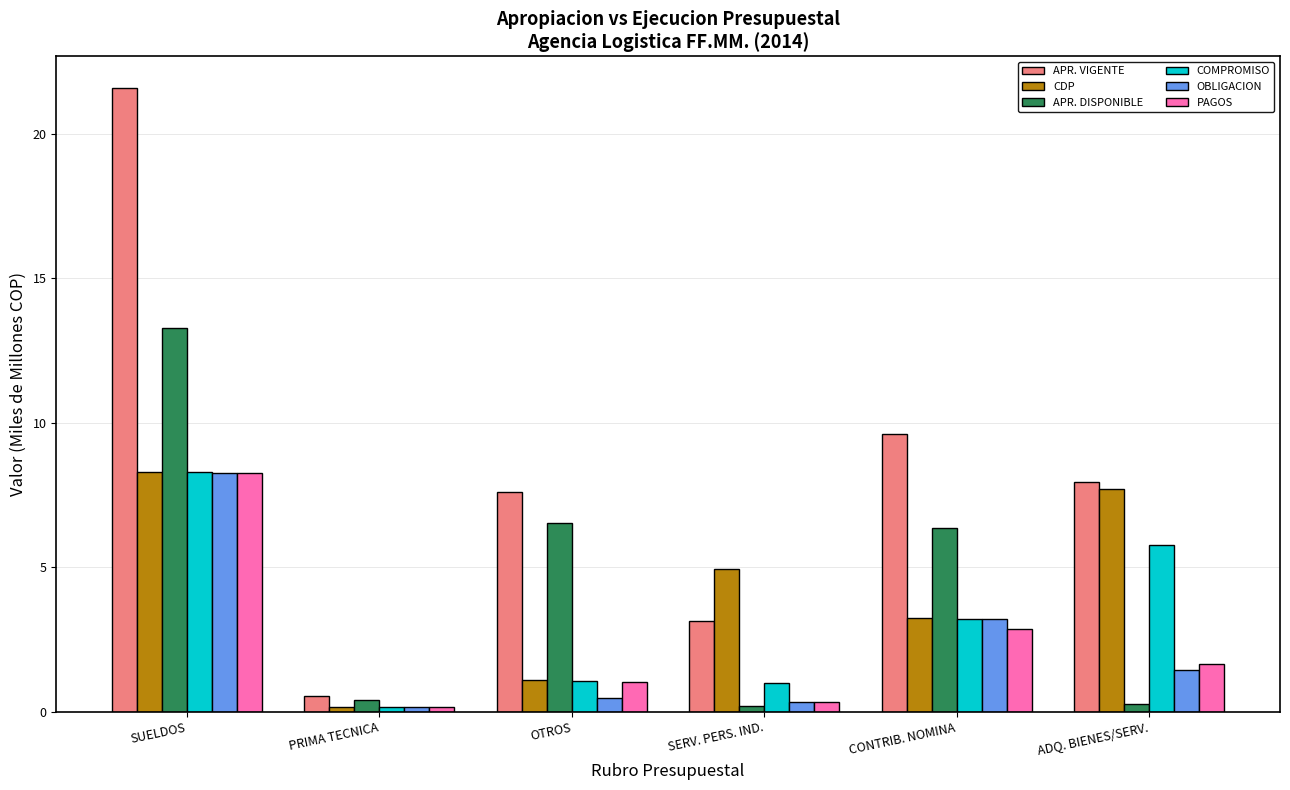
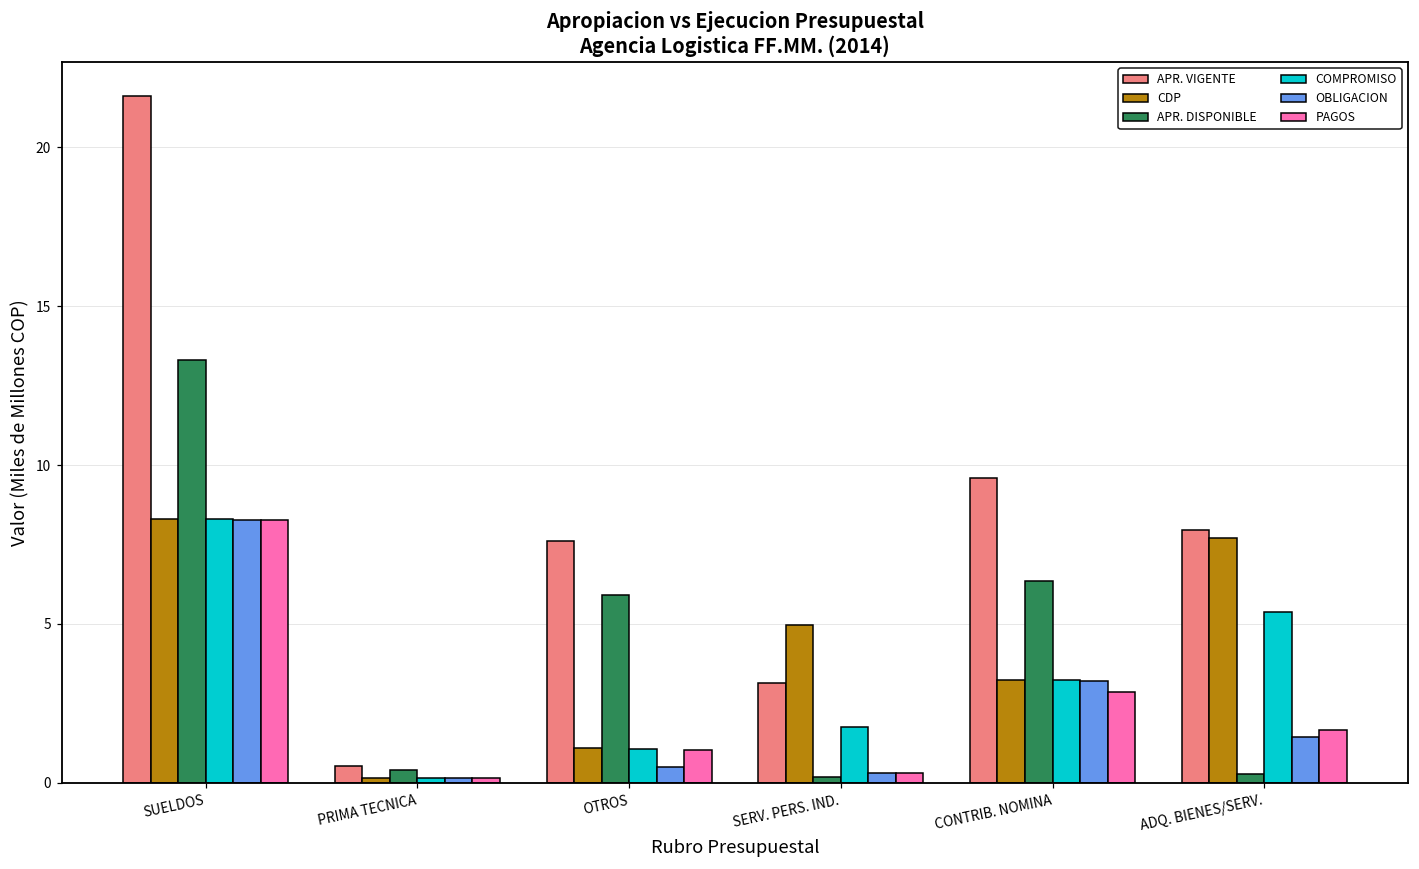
APR. DISPONIBLE, OTROS: 6.5 -> 5.9
COMPROMISO, SERV. PERS. IND.: 1.0 -> 1.7
COMPROMISO, ADQ. BIENES/SERV.: 5.8 -> 5.4
